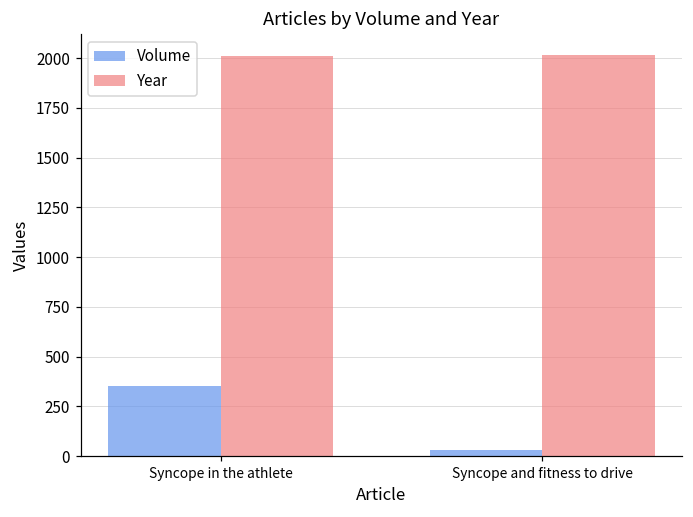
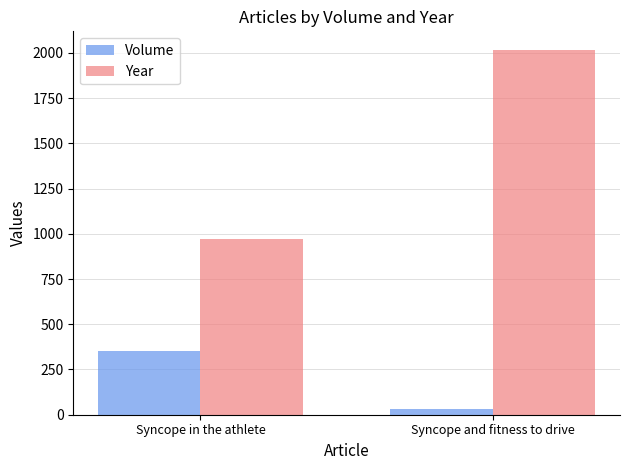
Year, Syncope in the athlete: 2010 -> 970
